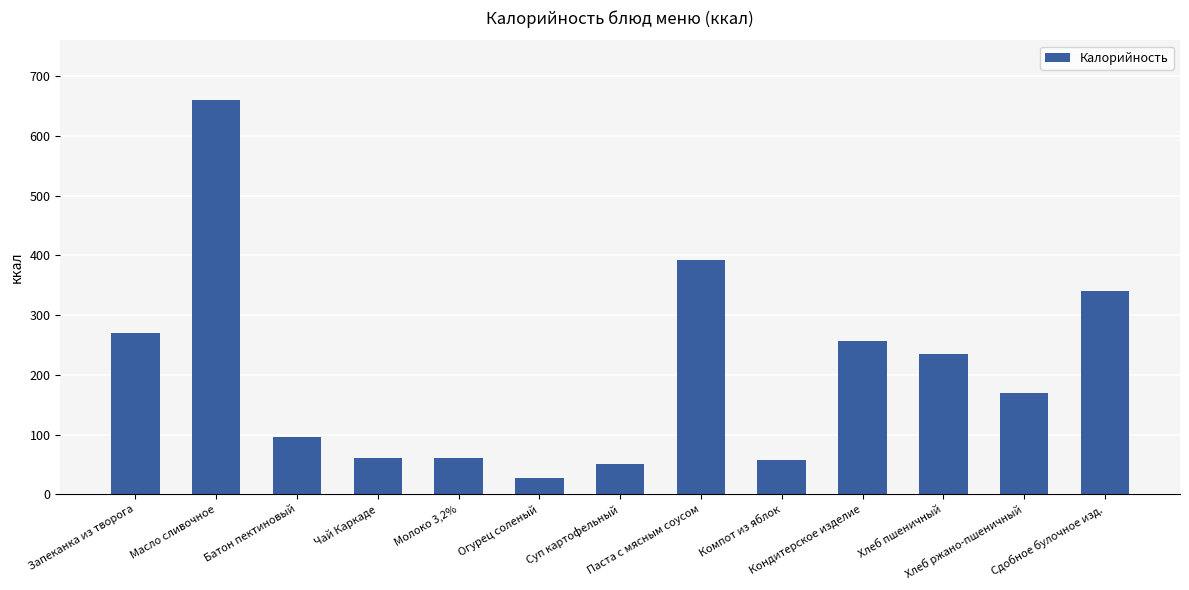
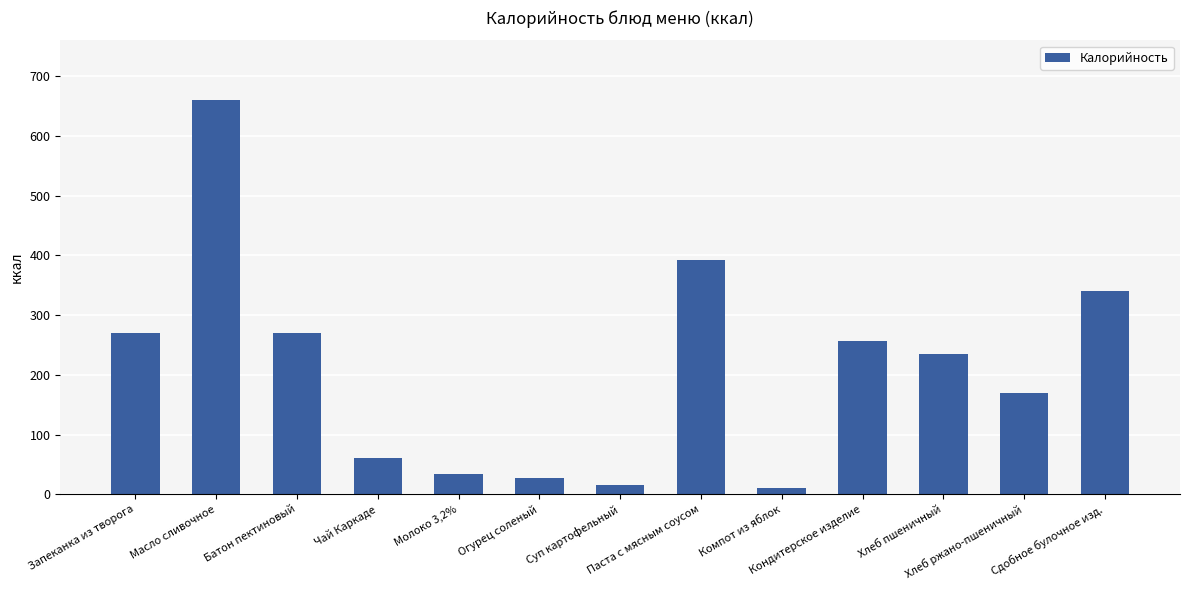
Батон пектиновый: 100 -> 270
Молоко 3,2%: 60 -> 30
Суп картофельный: 50 -> 20
Компот из яблок: 60 -> 10
